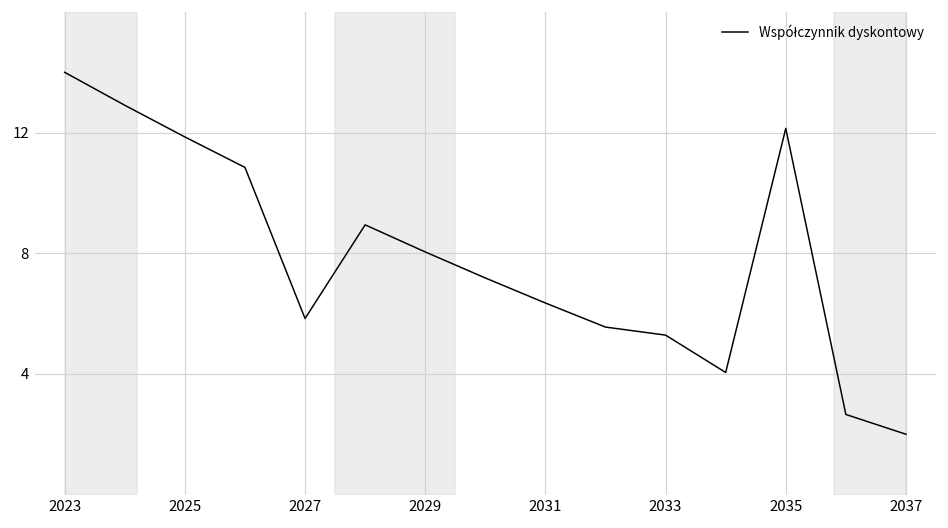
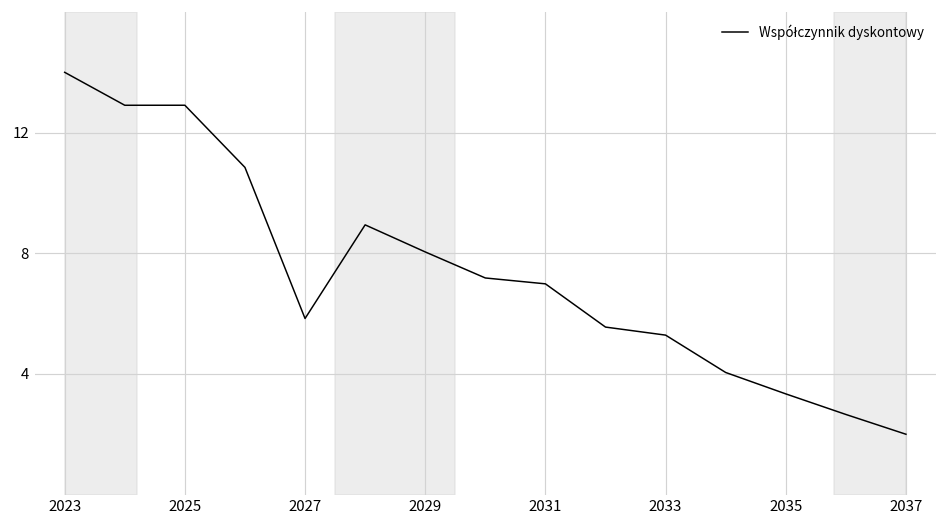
2025: 11.9 -> 12.9
2031: 6.4 -> 7.0
2035: 12.1 -> 3.3
